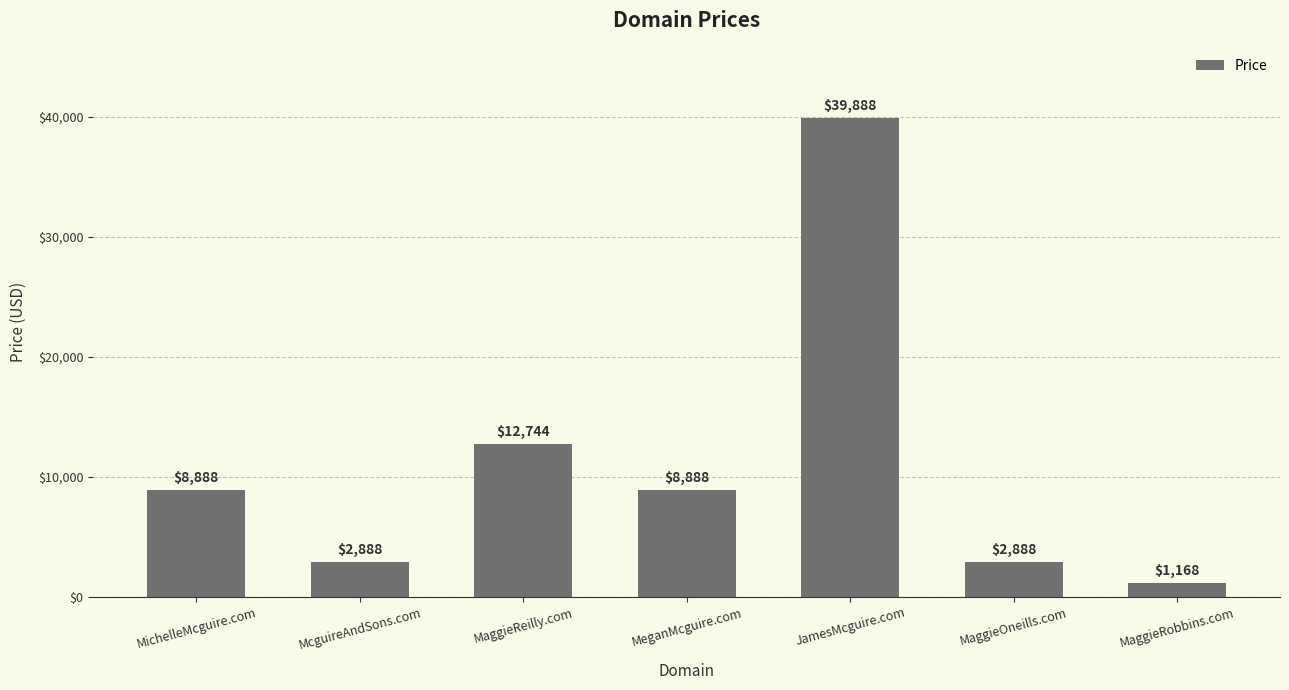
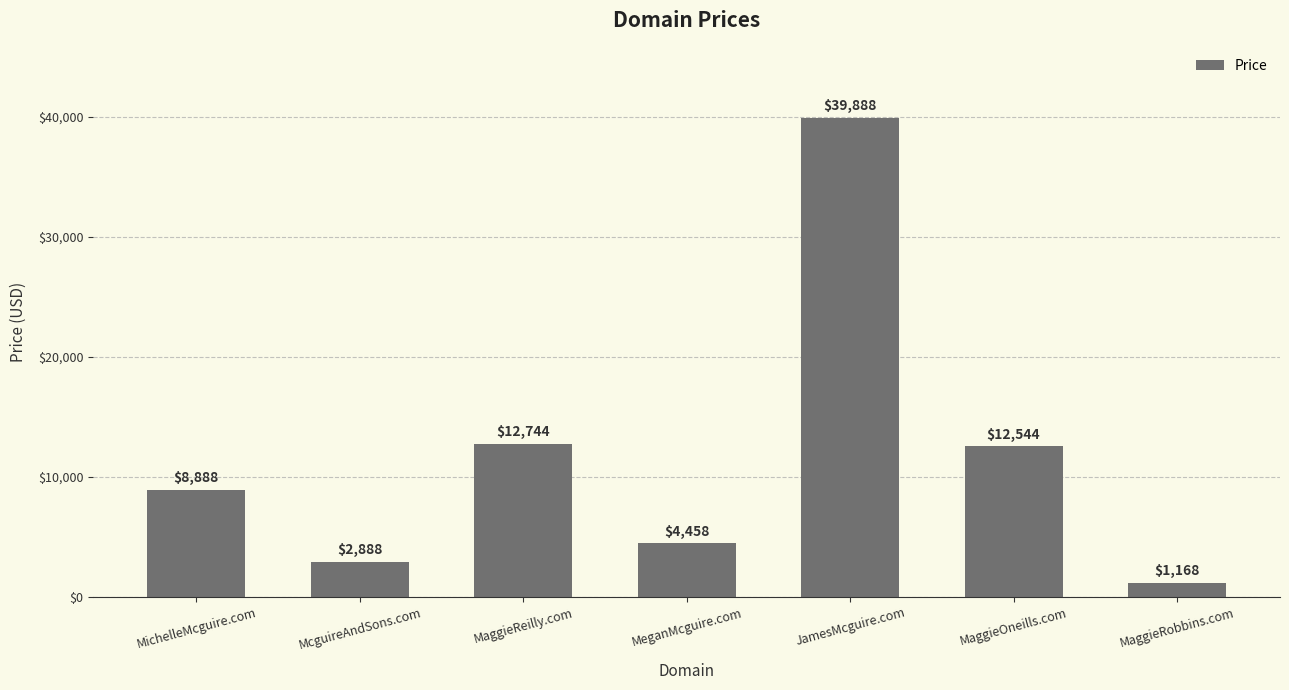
MeganMcguire.com: $8,888 -> $4,458
MaggieOneills.com: $2,888 -> $12,544
